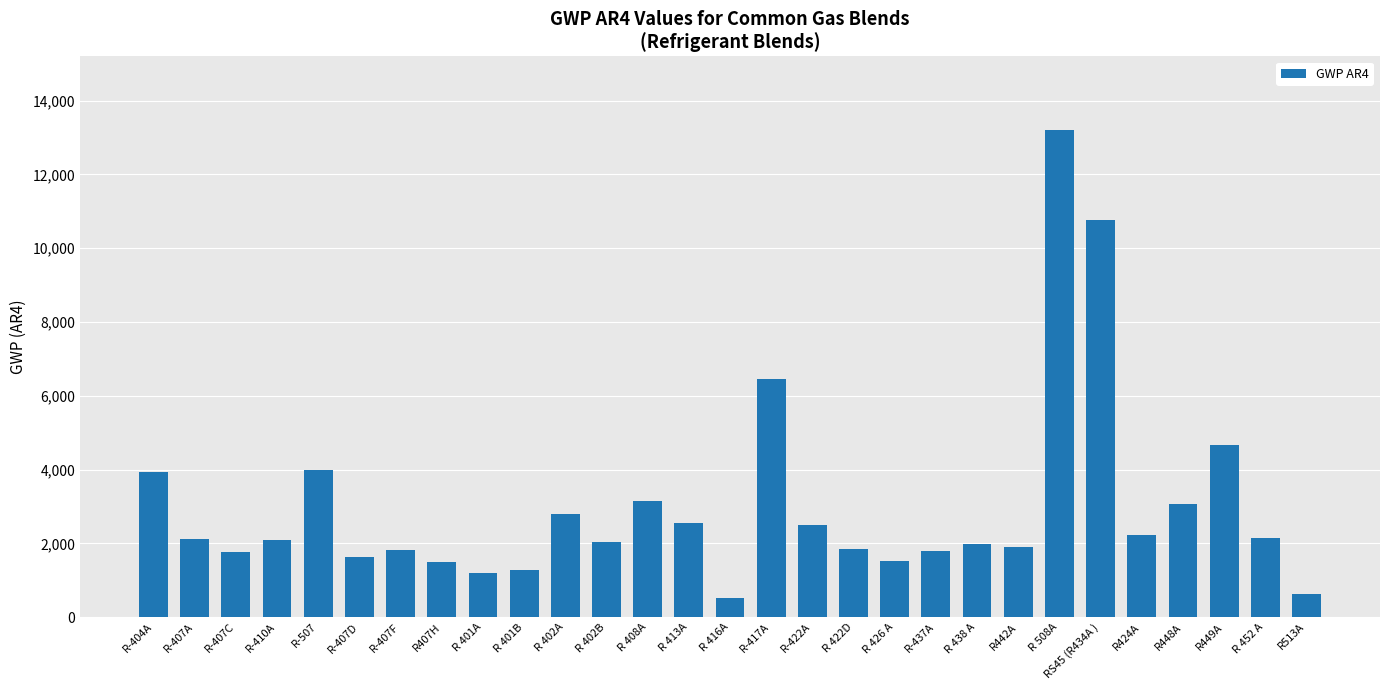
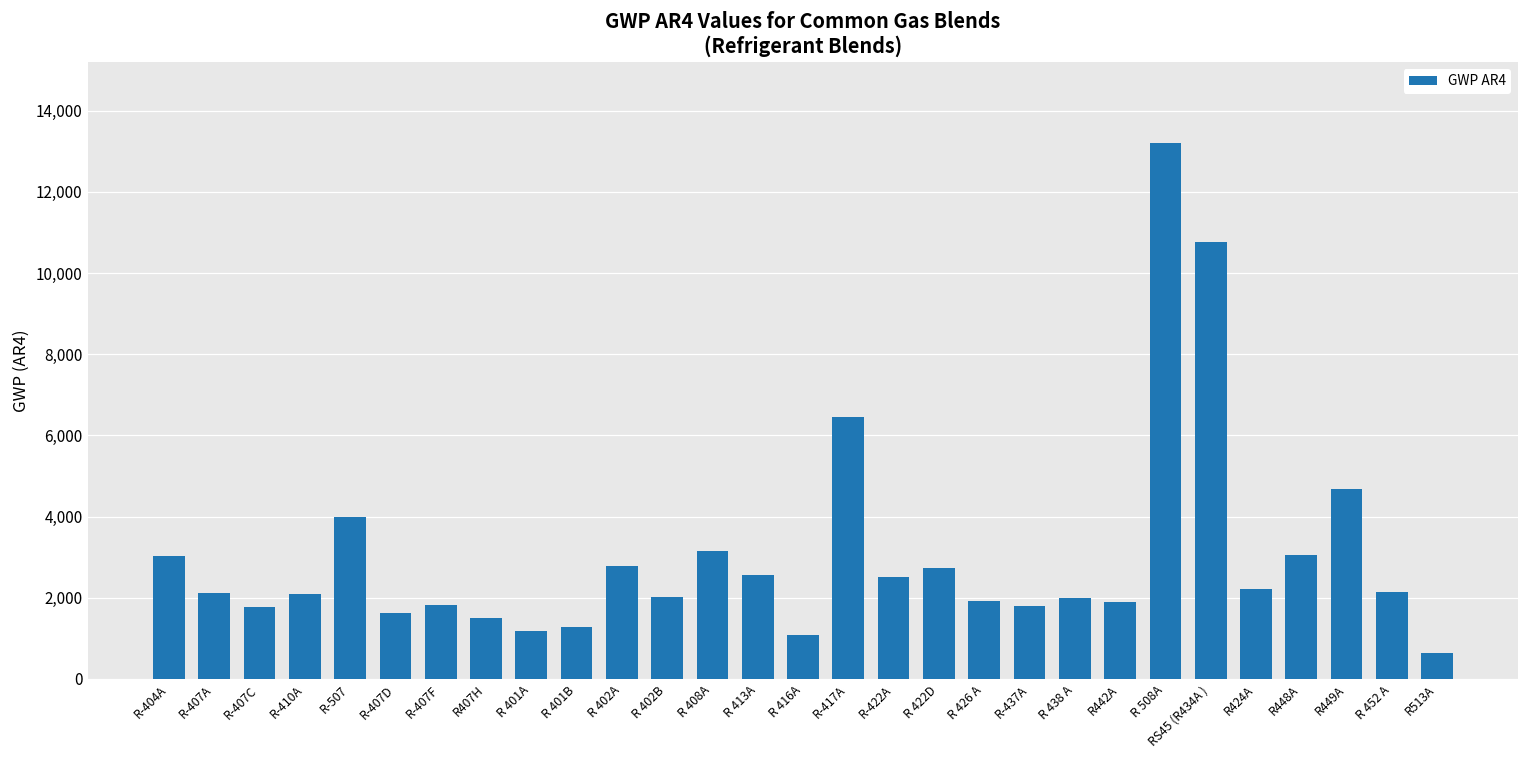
R-404A: 3,900 -> 3,000
R 416A: 500 -> 1,100
R 422D: 1,800 -> 2,700
R 426 A: 1,500 -> 1,900
